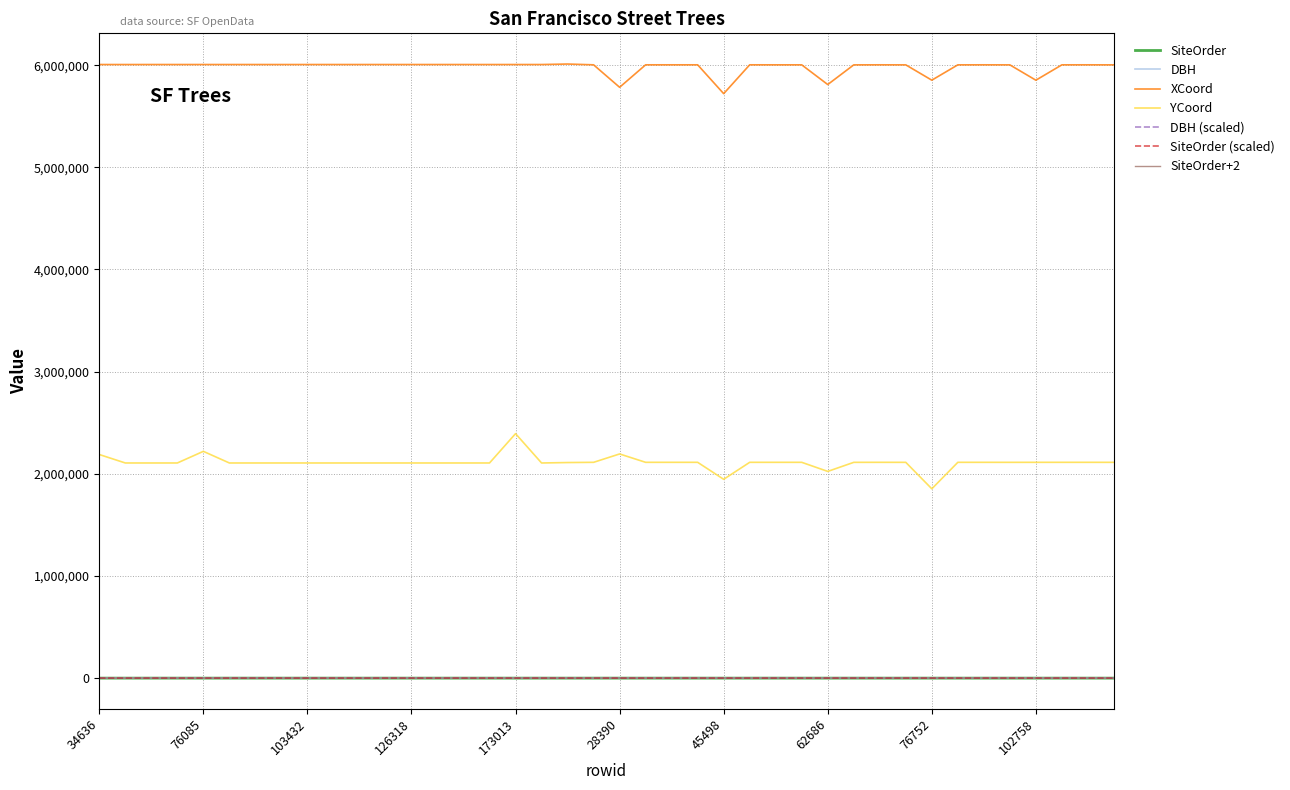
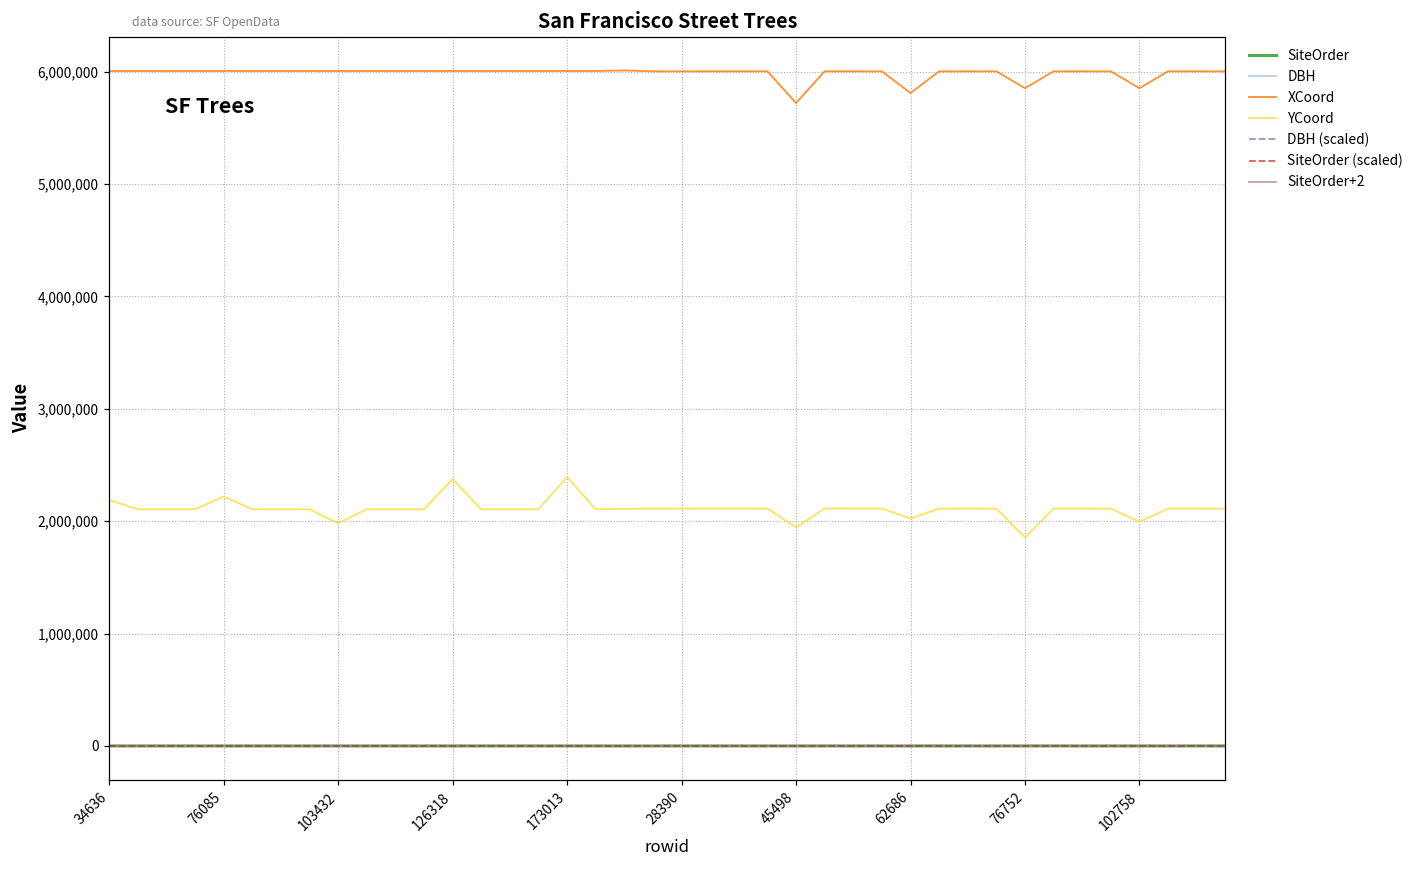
YCoord, 103432: 2,110,000 -> 1,980,000
YCoord, 126318: 2,110,000 -> 2,370,000
XCoord, 28390: 5,780,000 -> 6,000,000
YCoord, 28390: 2,190,000 -> 2,110,000
YCoord, 102758: 2,110,000 -> 1,990,000
